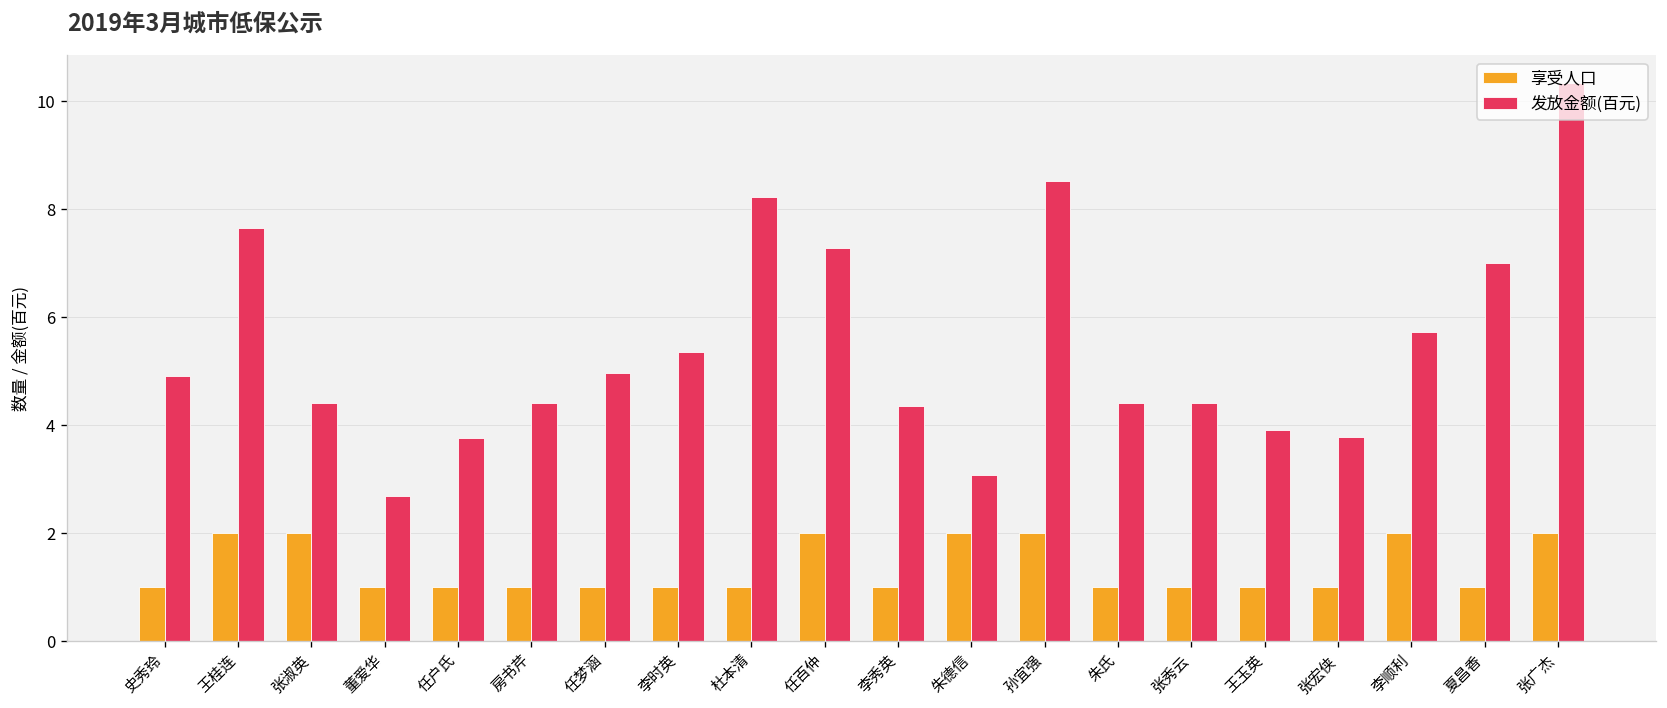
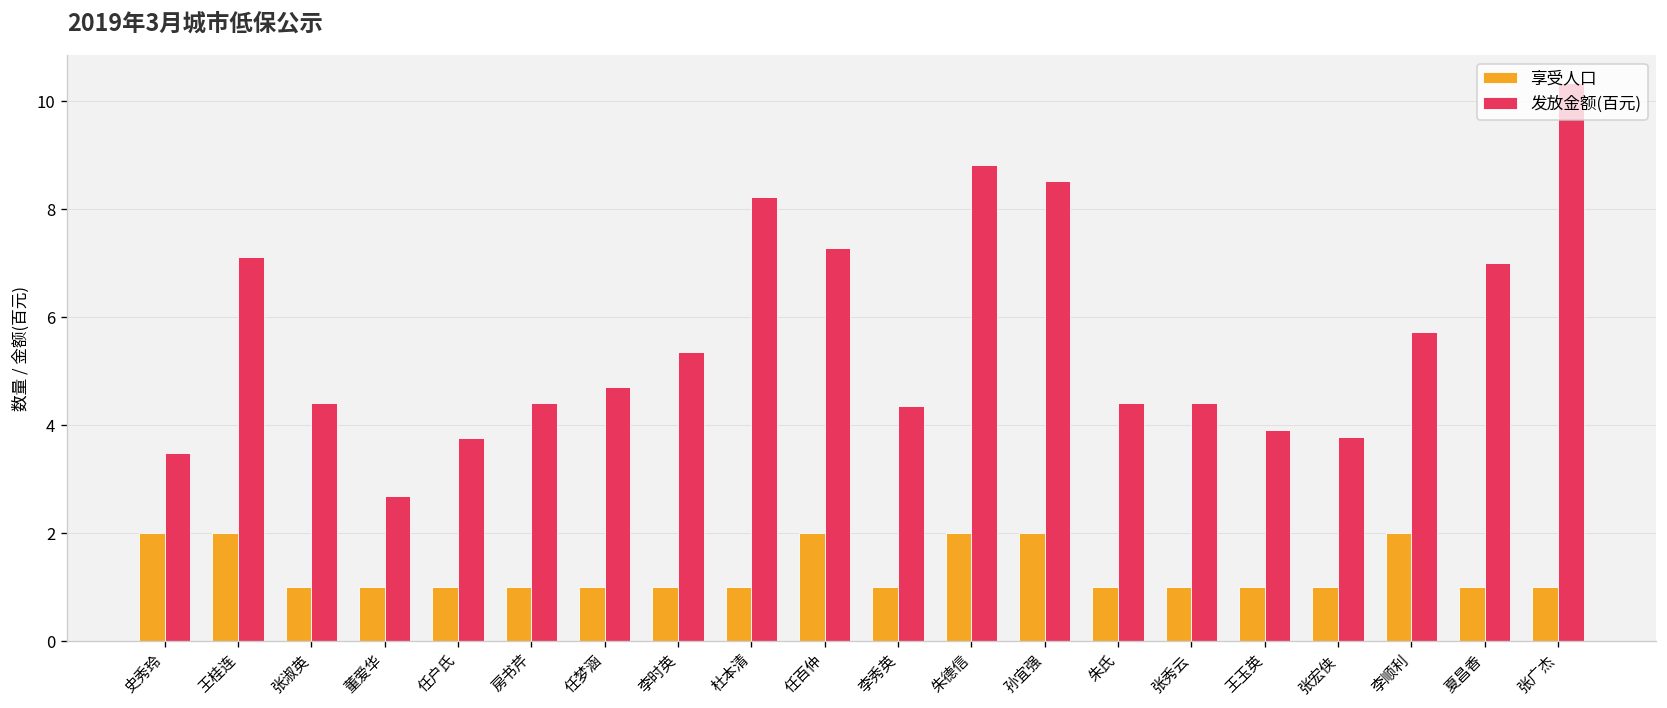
享受人口, 史秀玲: 1 -> 2
发放金额(百元), 史秀玲: 4.9 -> 3.5
发放金额(百元), 王桂连: 7.7 -> 7.1
享受人口, 张淑英: 2 -> 1
发放金额(百元), 任梦涵: 5.0 -> 4.7
发放金额(百元), 朱德信: 3.1 -> 8.8
享受人口, 张广杰: 2 -> 1
